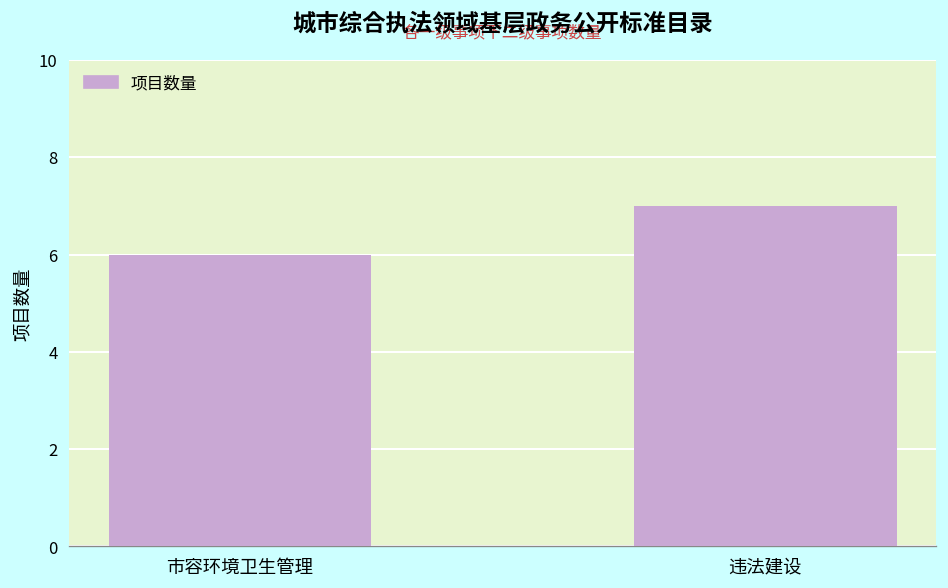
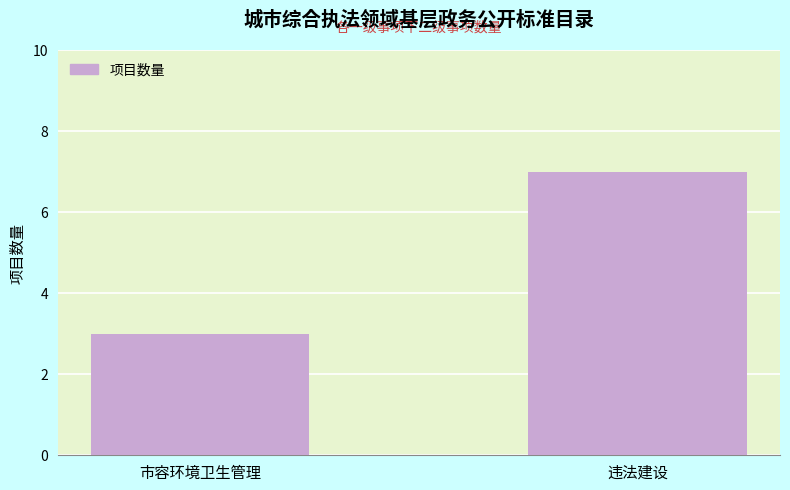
市容环境卫生管理: 6 -> 3
